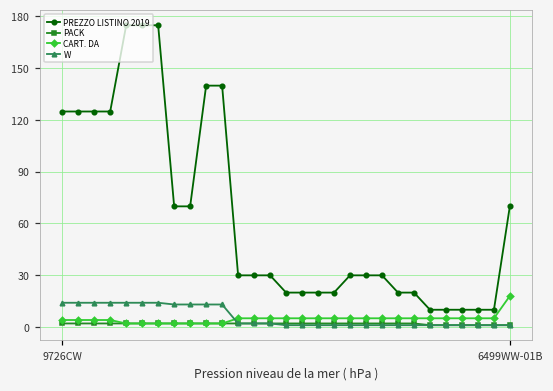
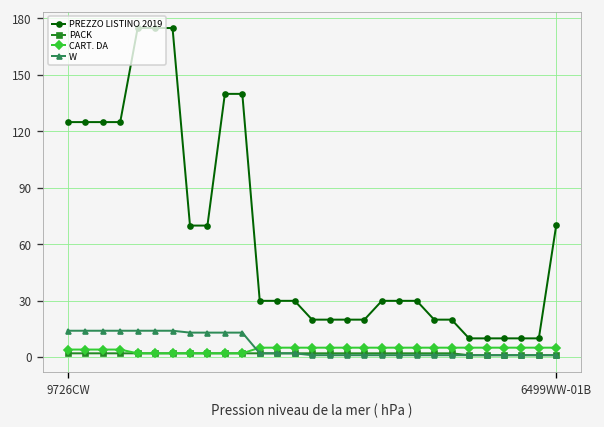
CART. DA, 6499WW-01B: 18 -> 5
